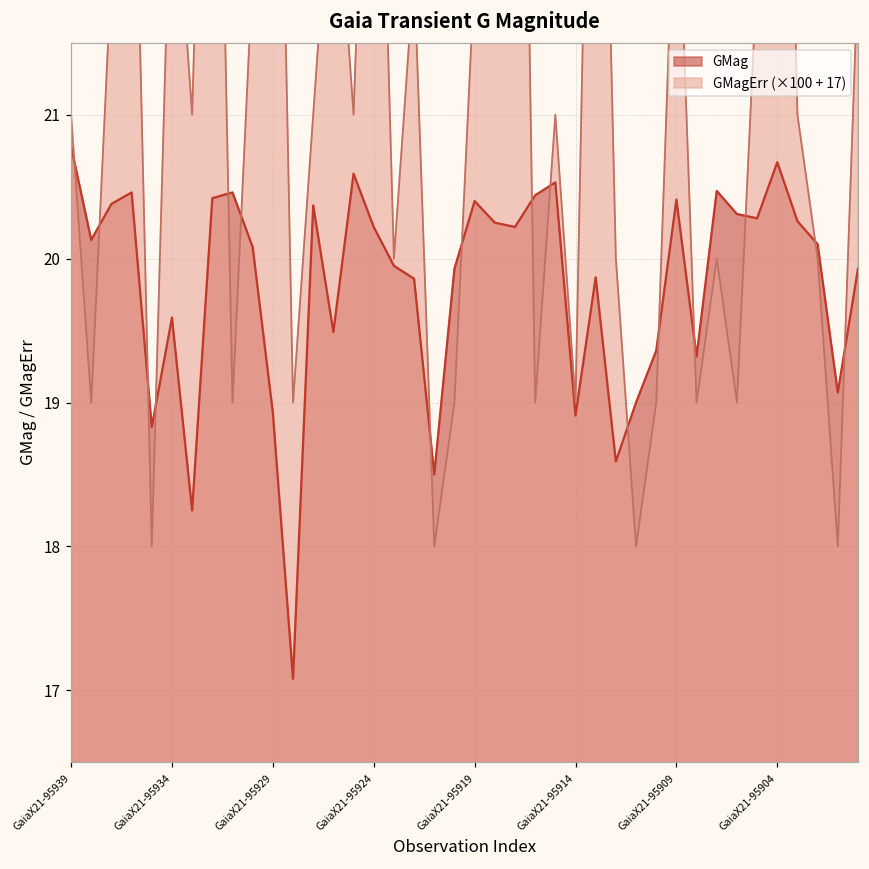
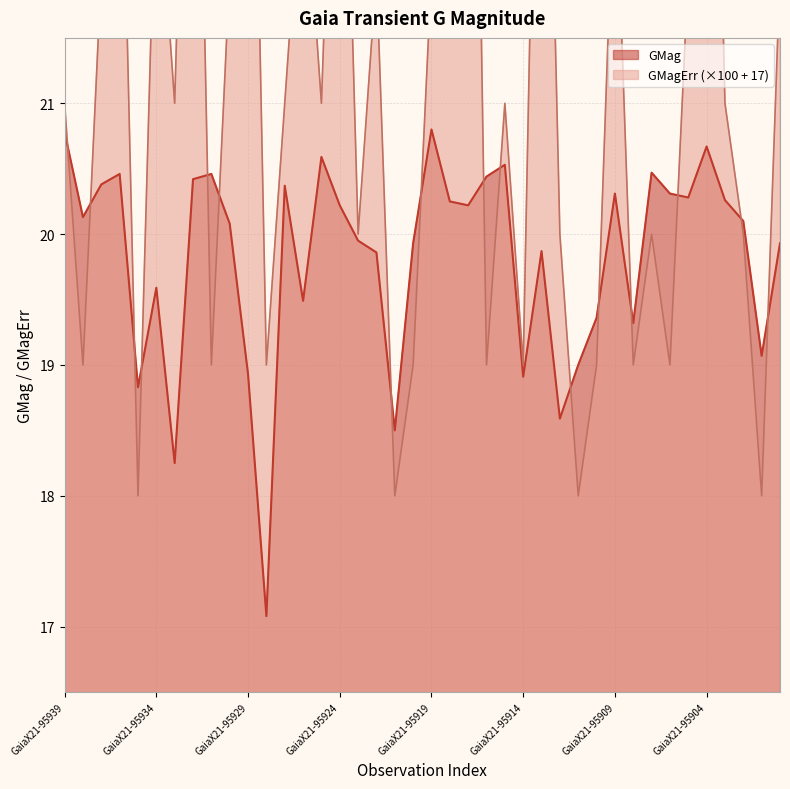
GMag, GaiaX21-95919: 20.4 -> 20.8
GMag, GaiaX21-95909: 20.41 -> 20.31
